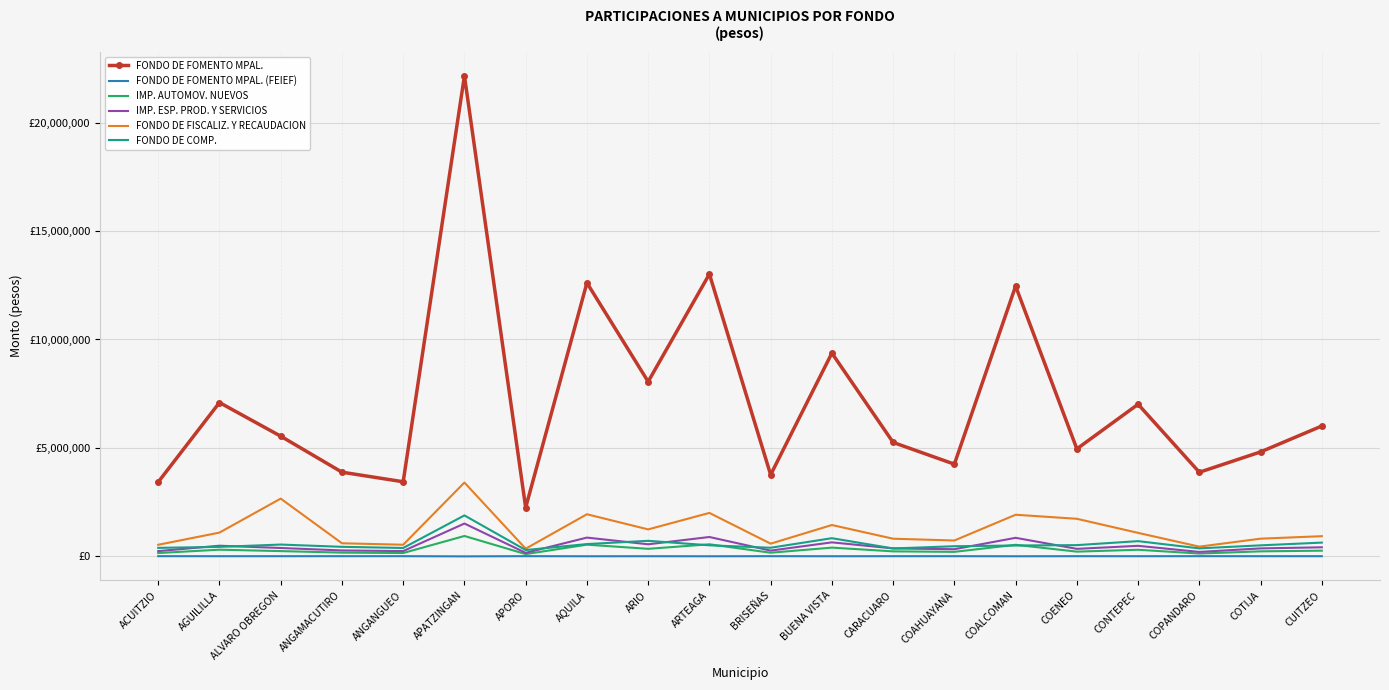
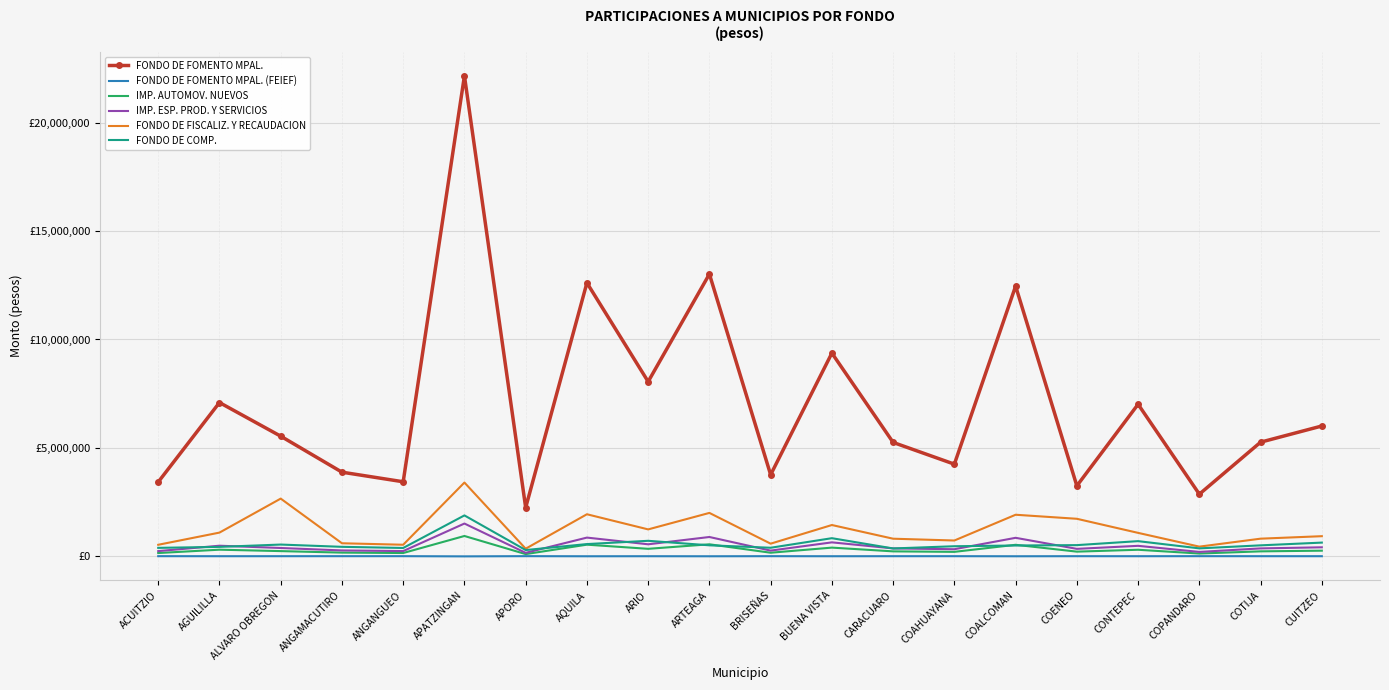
FONDO DE FOMENTO MPAL., COENEO: £5,000,000 -> £3,200,000
FONDO DE FOMENTO MPAL., COPANDARO: £3,900,000 -> £2,900,000
FONDO DE FOMENTO MPAL., COTIJA: £4,800,000 -> £5,300,000
